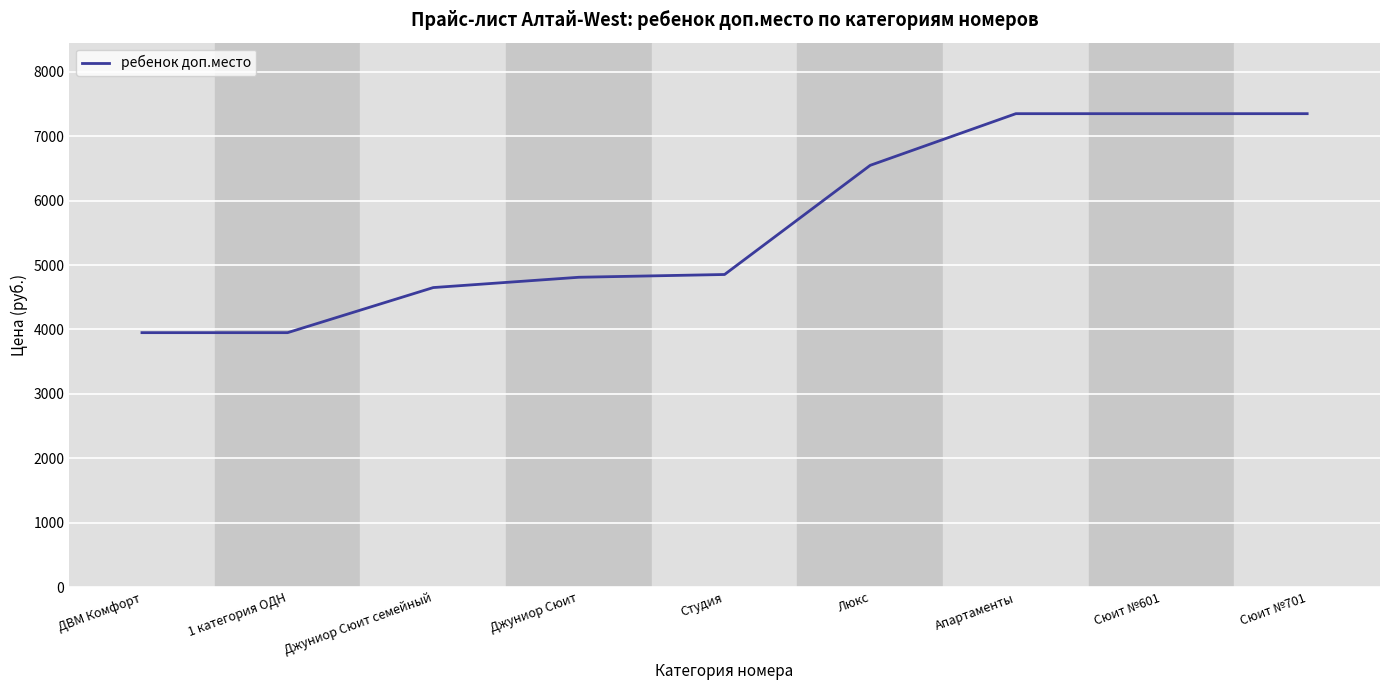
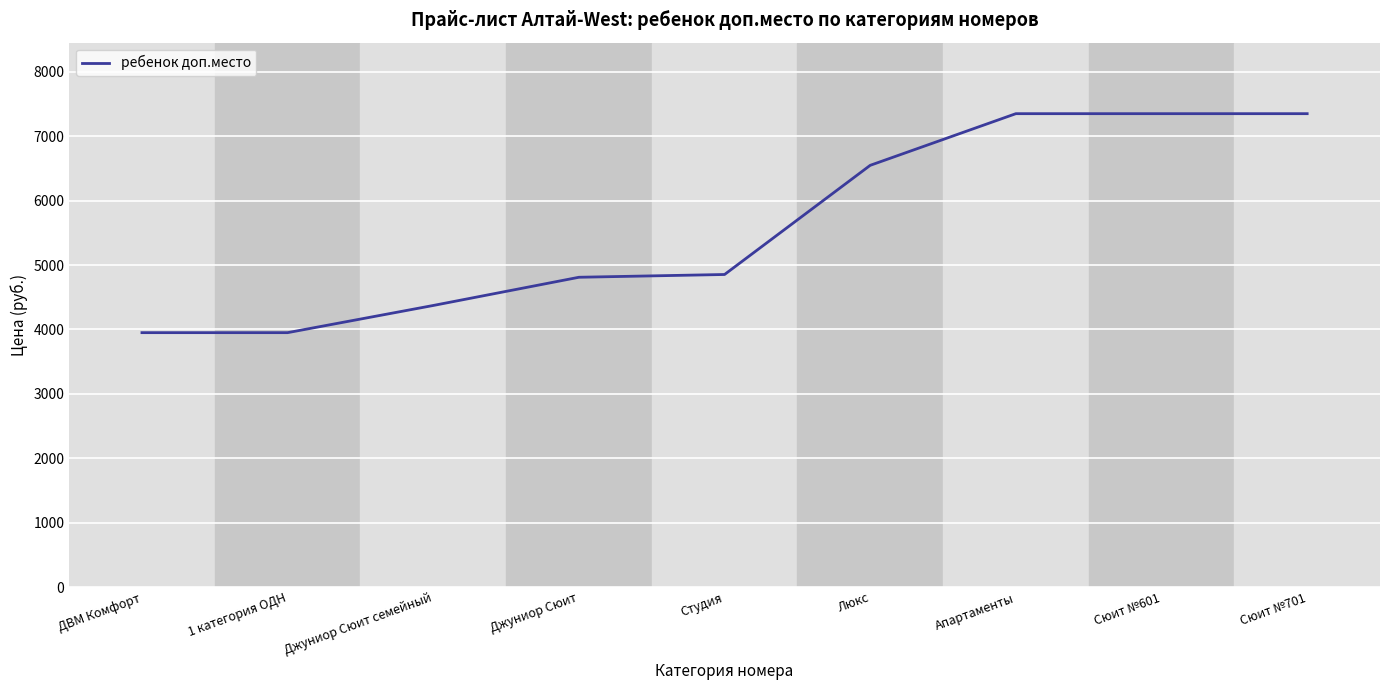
Джуниор Сюит семейный: 4700 -> 4400
